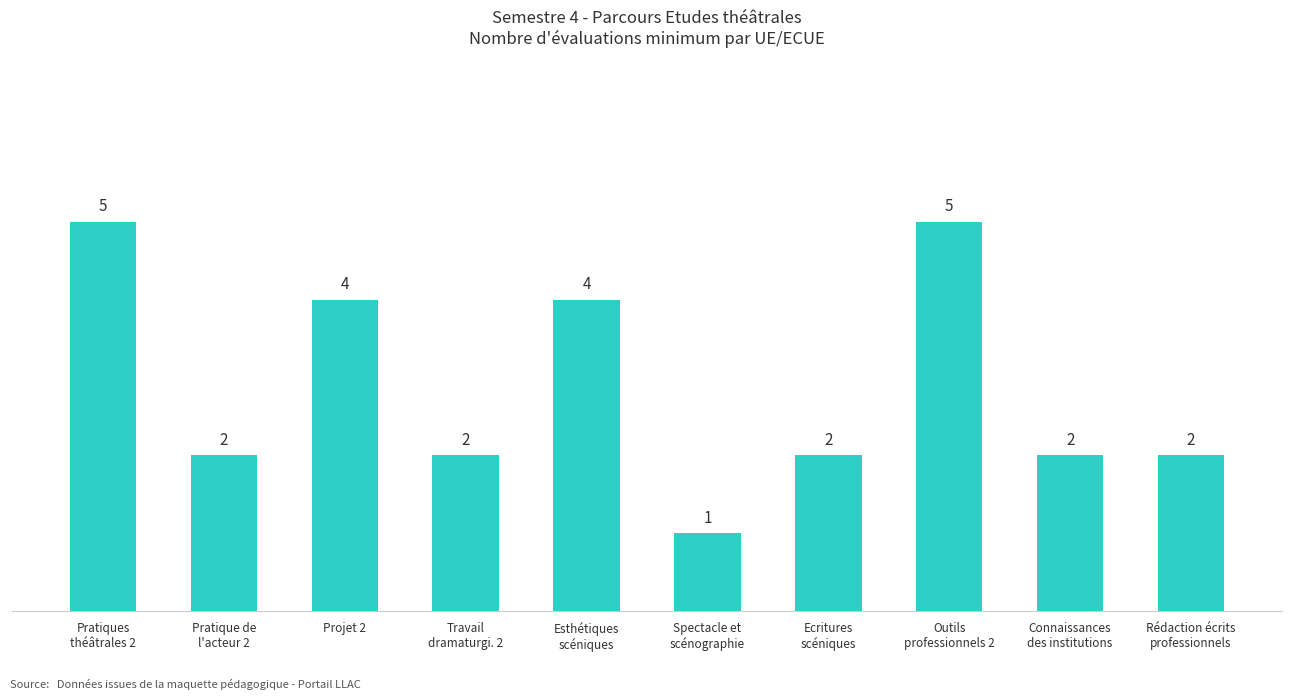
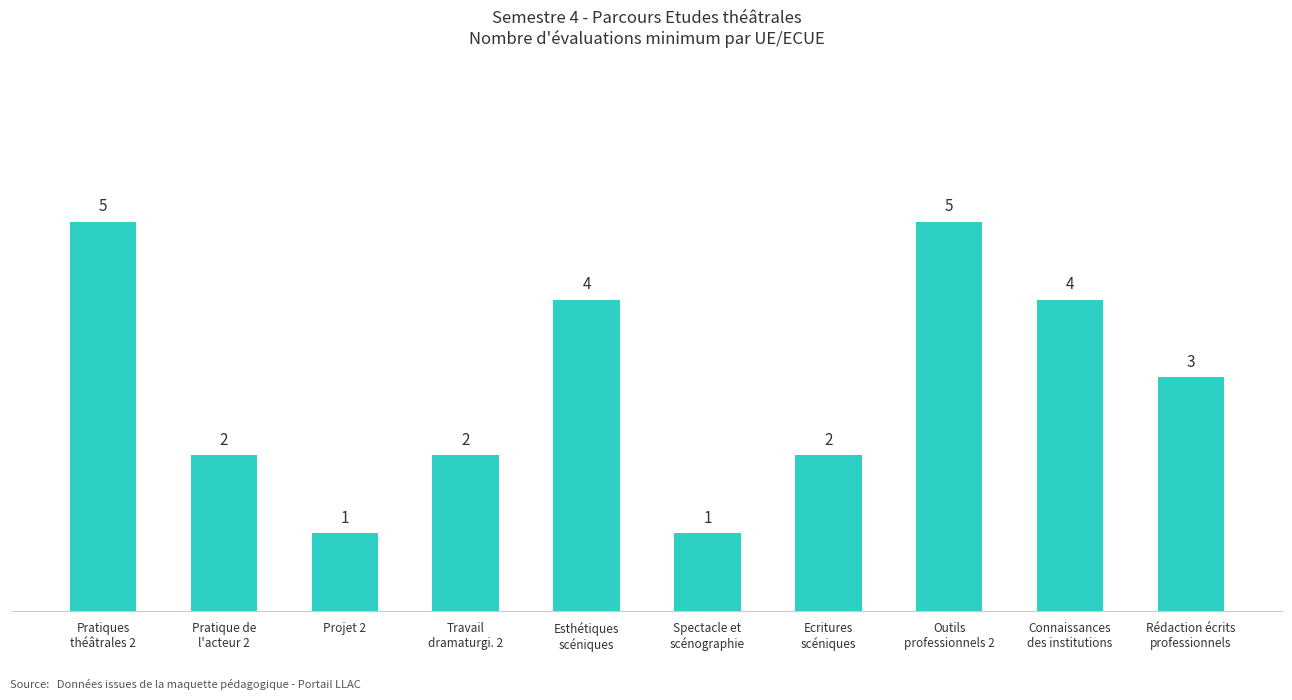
Projet 2: 4 -> 1
Connaissances des institutions: 2 -> 4
Rédaction écrits professionnels: 2 -> 3
